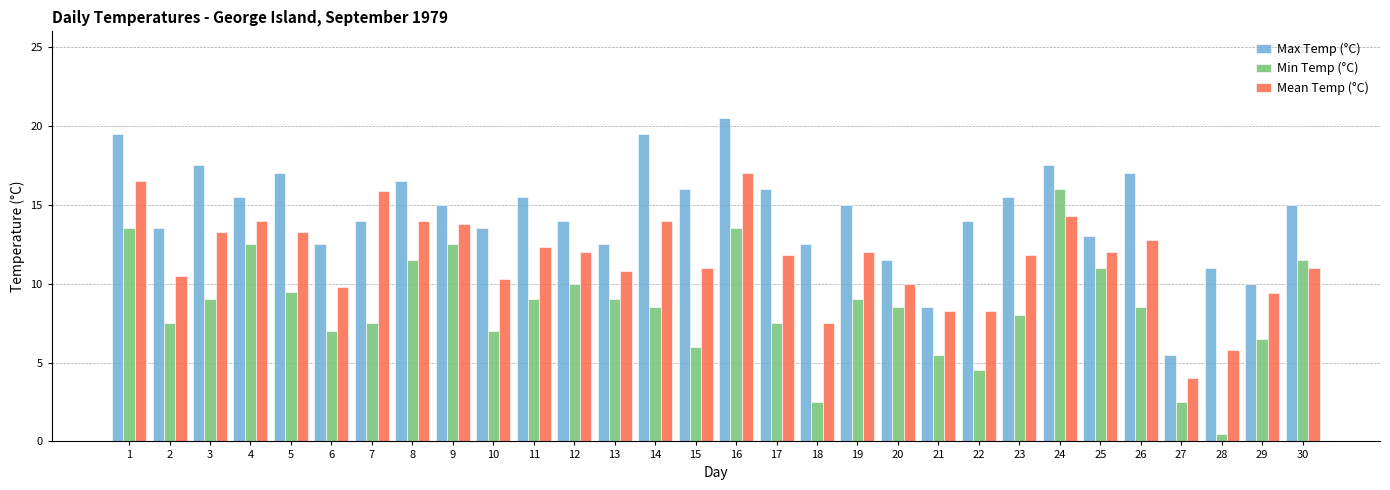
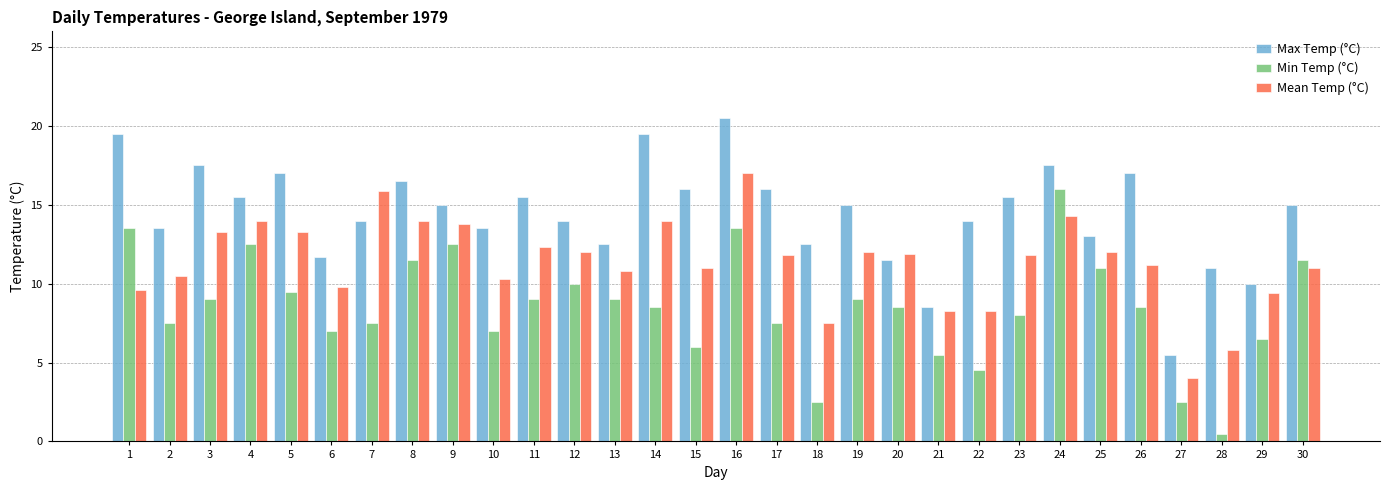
Mean Temp (°C), 1: 16.5 -> 9.6
Max Temp (°C), 6: 12.5 -> 11.7
Mean Temp (°C), 20: 10.0 -> 11.9
Mean Temp (°C), 26: 12.8 -> 11.2
